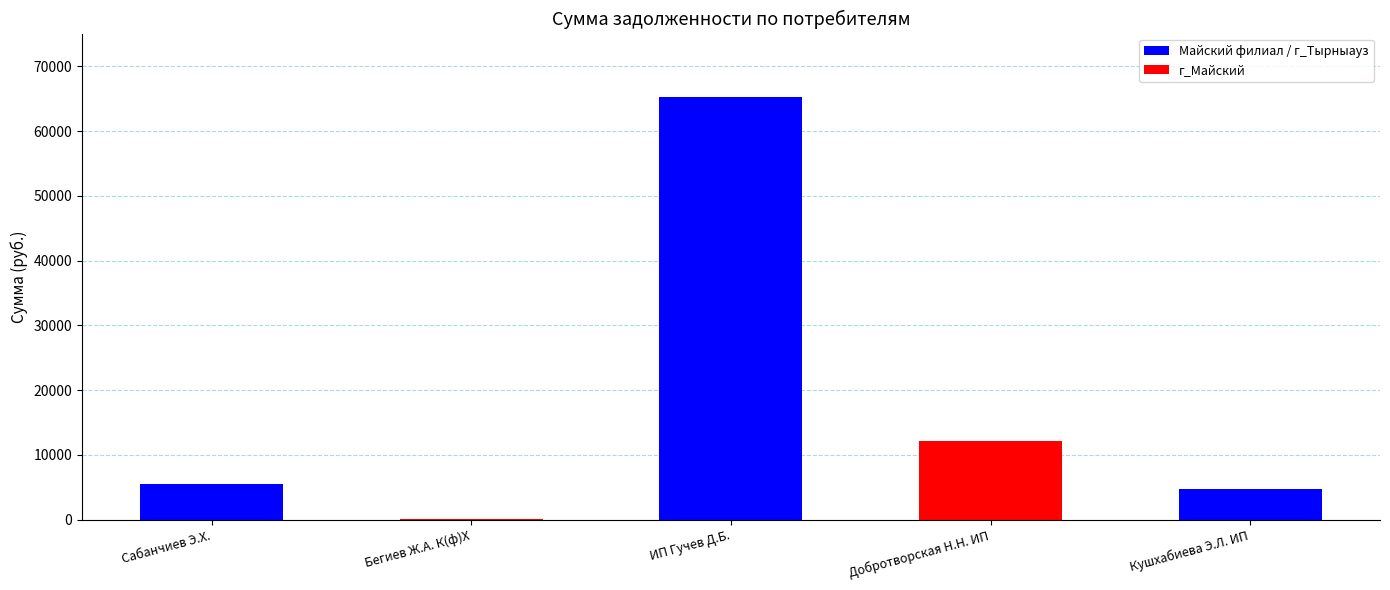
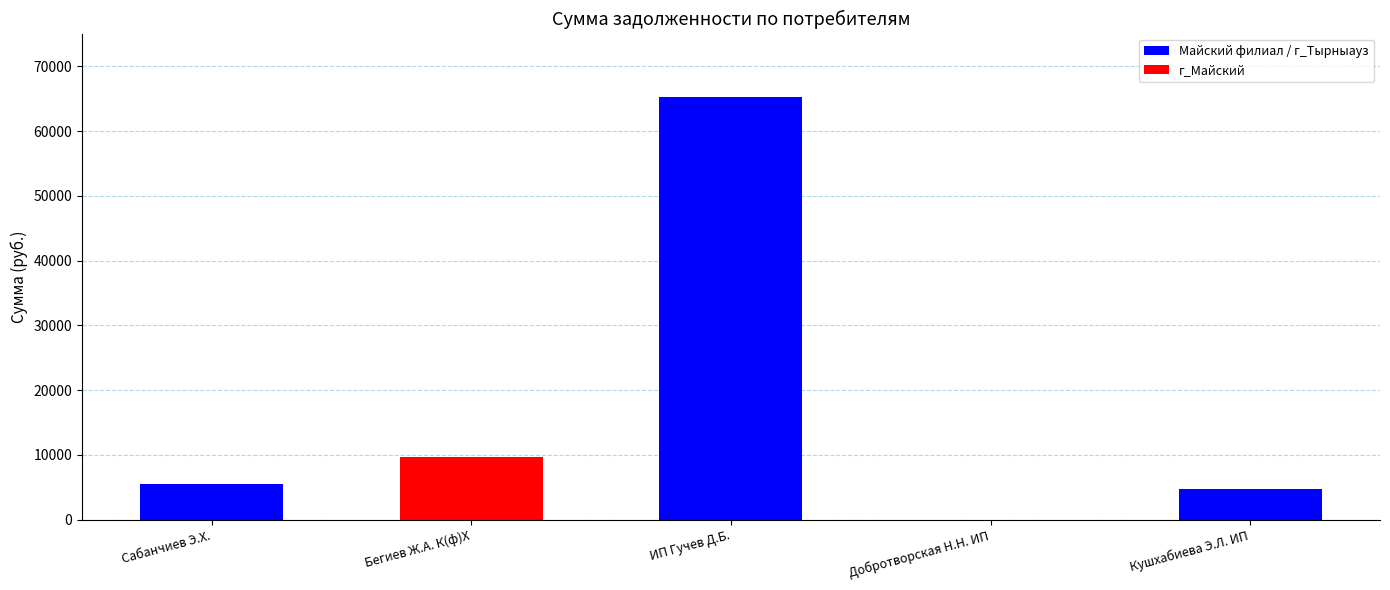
Бегиев Ж.А. К(ф)Х: 0 -> 10000
Добротворская Н.Н. ИП: 12000 -> 0
